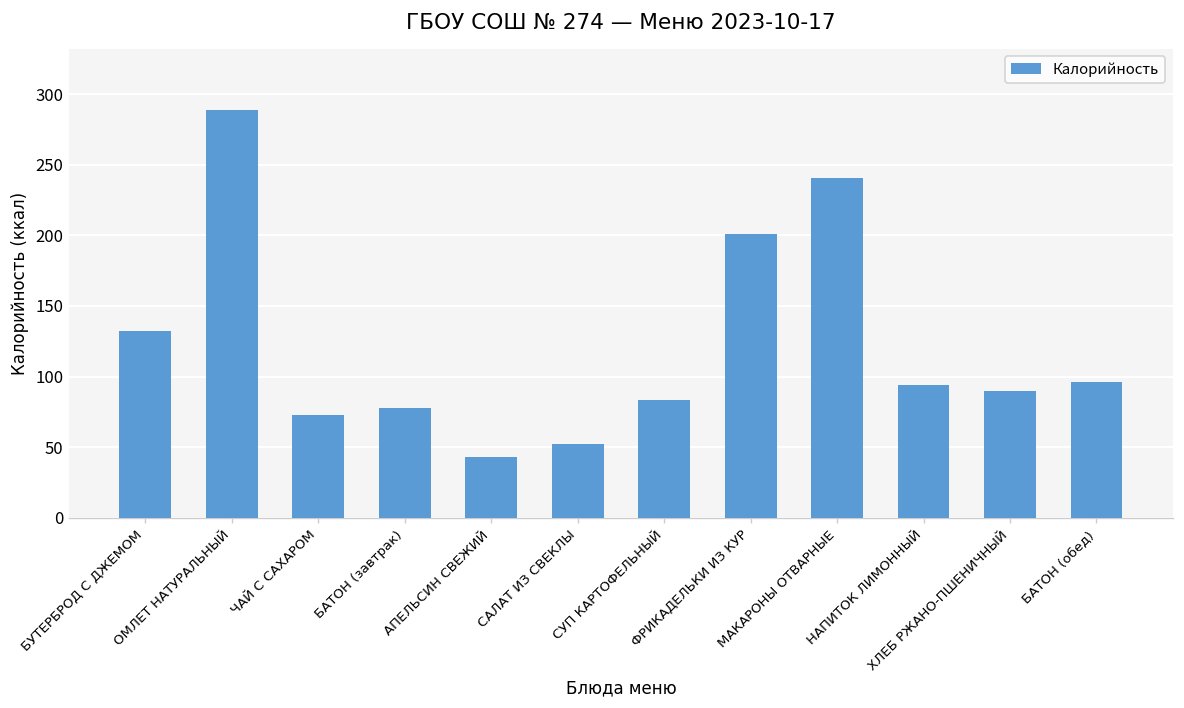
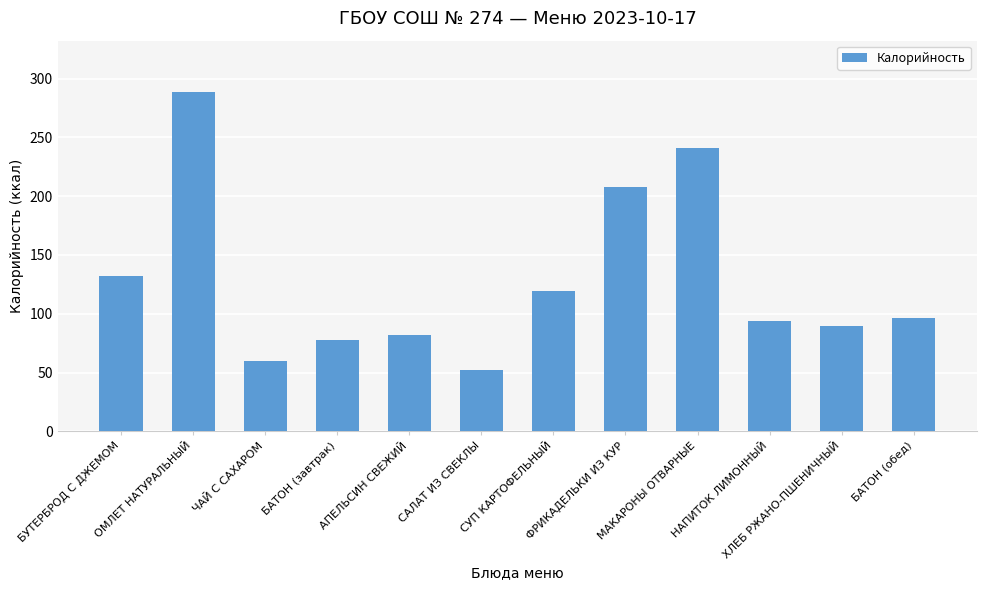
ЧАЙ С САХАРОМ: 73 -> 60
АПЕЛЬСИН СВЕЖИЙ: 43 -> 82
СУП КАРТОФЕЛЬНЫЙ: 83 -> 119
ФРИКАДЕЛЬКИ ИЗ КУР: 201 -> 208
